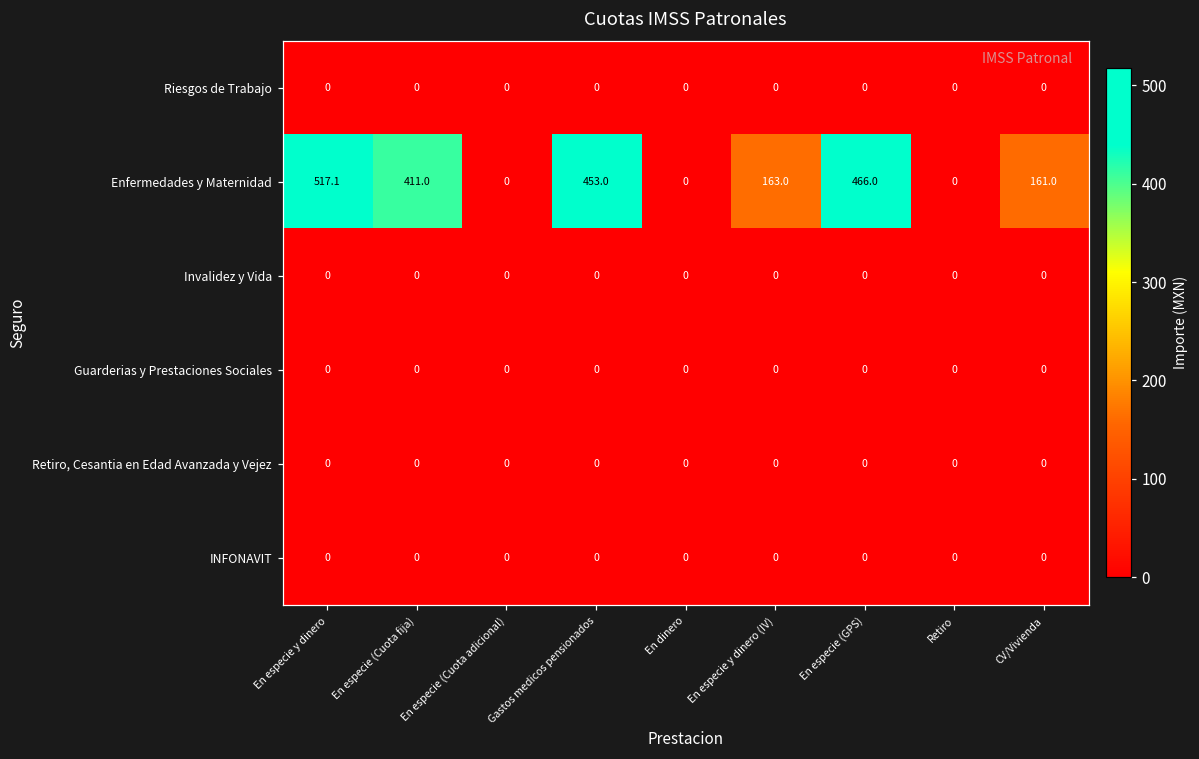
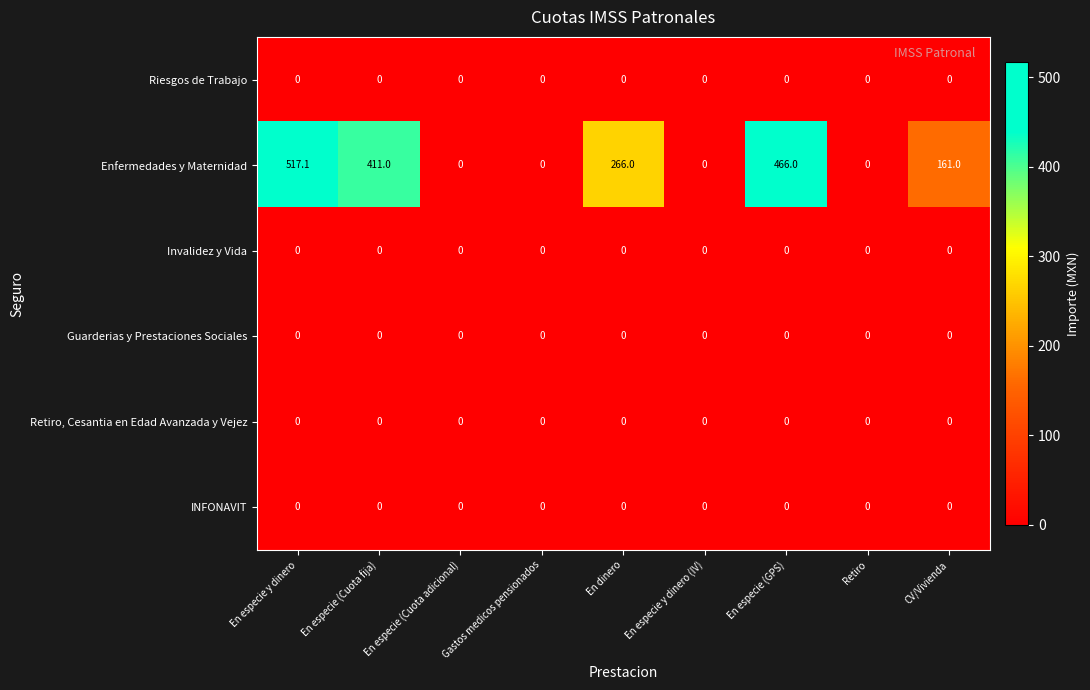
Enfermedades y Maternidad, Gastos medicos pensionados: 453.0 -> 0
Enfermedades y Maternidad, En dinero: 0 -> 266.0
Enfermedades y Maternidad, En especie y dinero (IV): 163.0 -> 0
